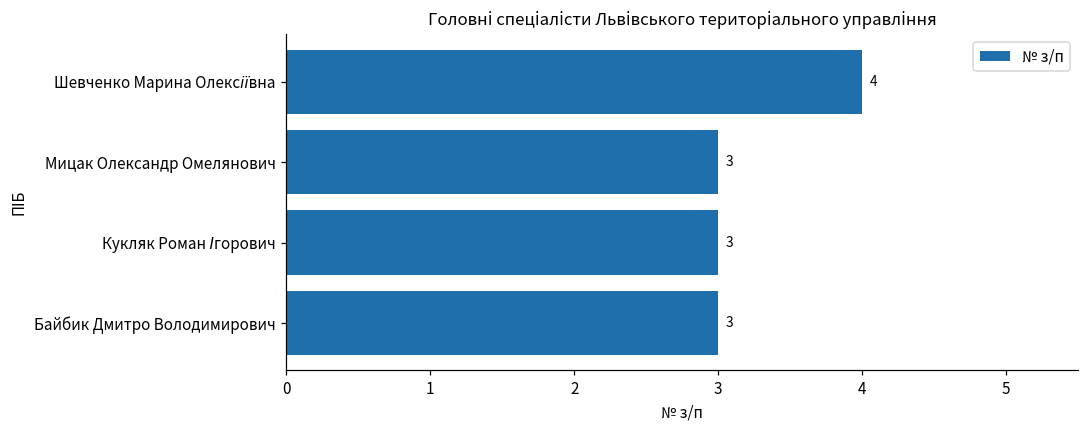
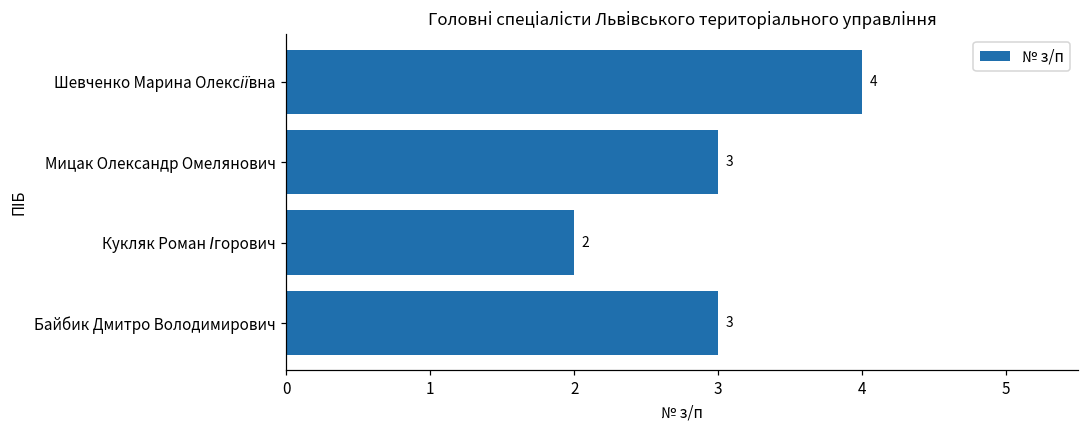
Кукляк Роман Ігорович: 3 -> 2
